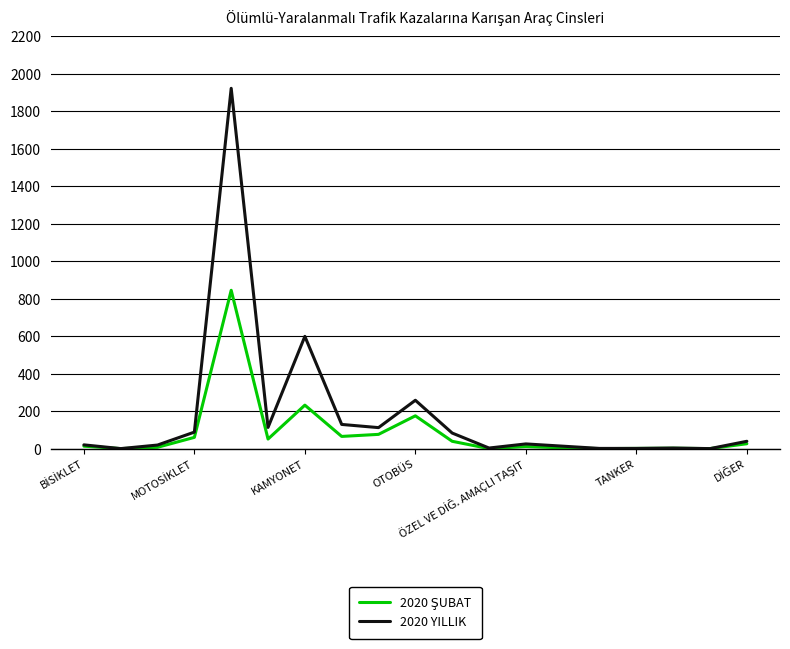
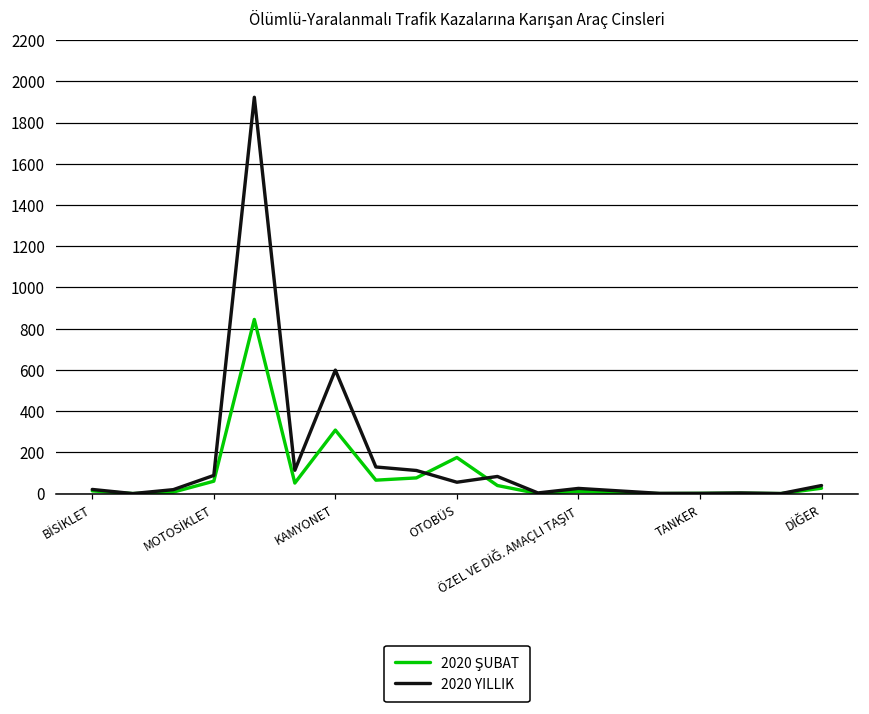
2020 ŞUBAT, KAMYONET: 230 -> 310
2020 YILLIK, OTOBÜS: 260 -> 60
